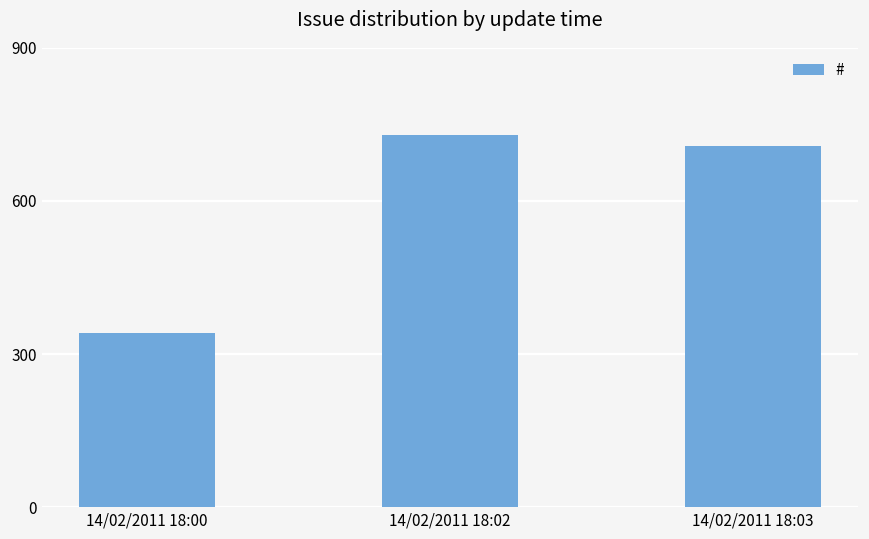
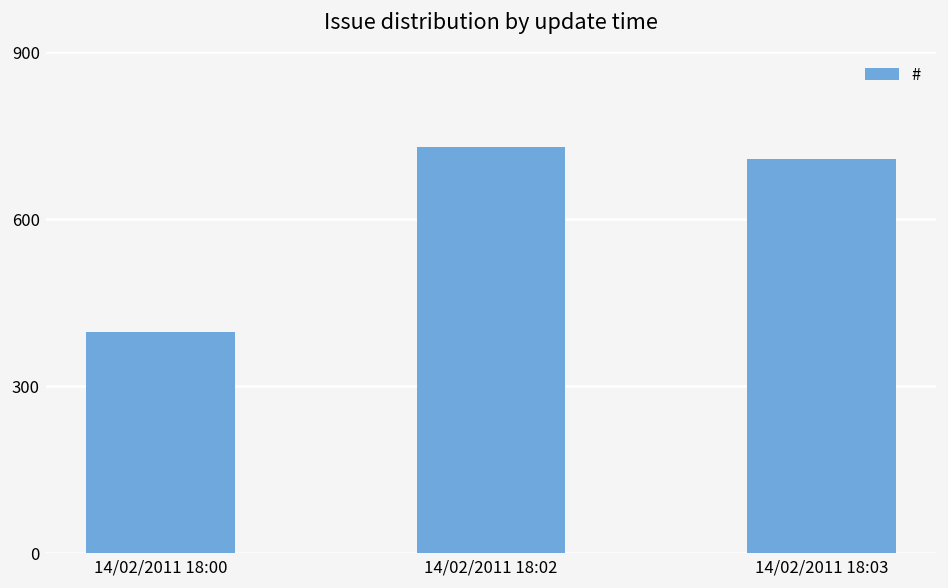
14/02/2011 18:00: 340 -> 400
